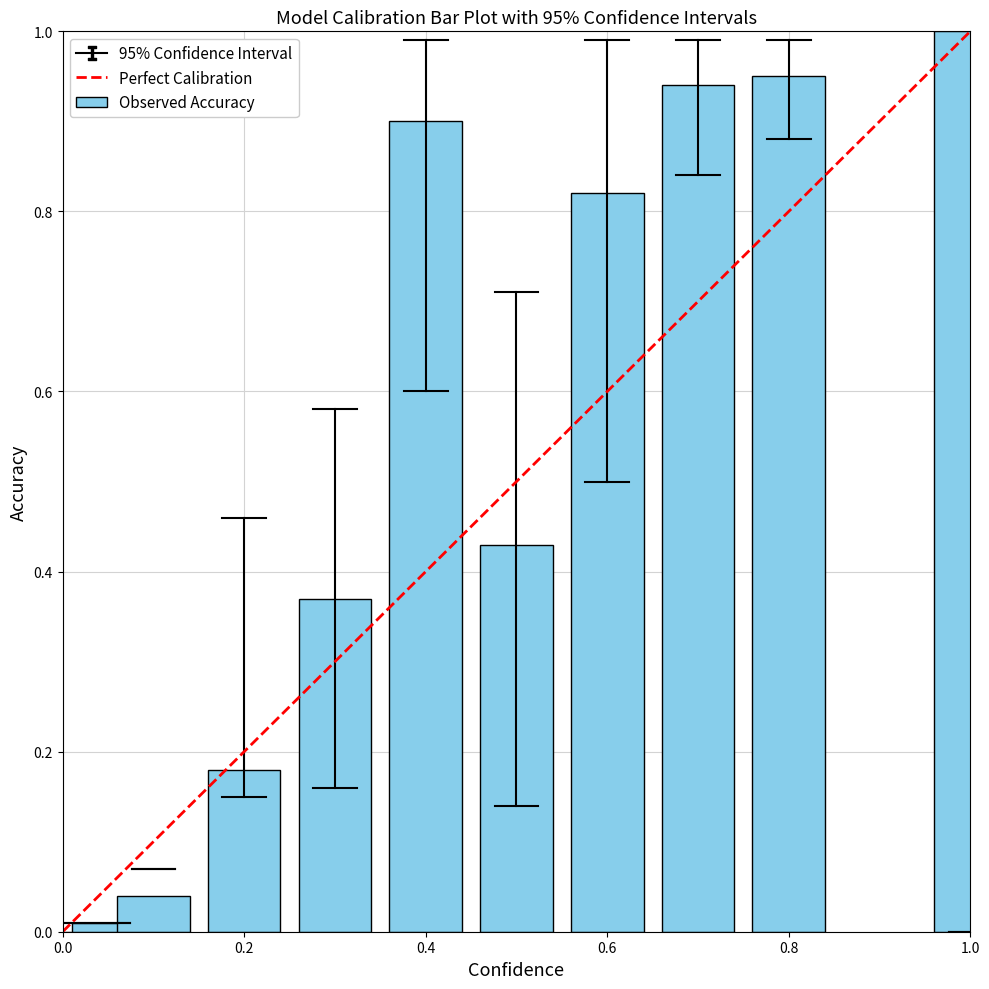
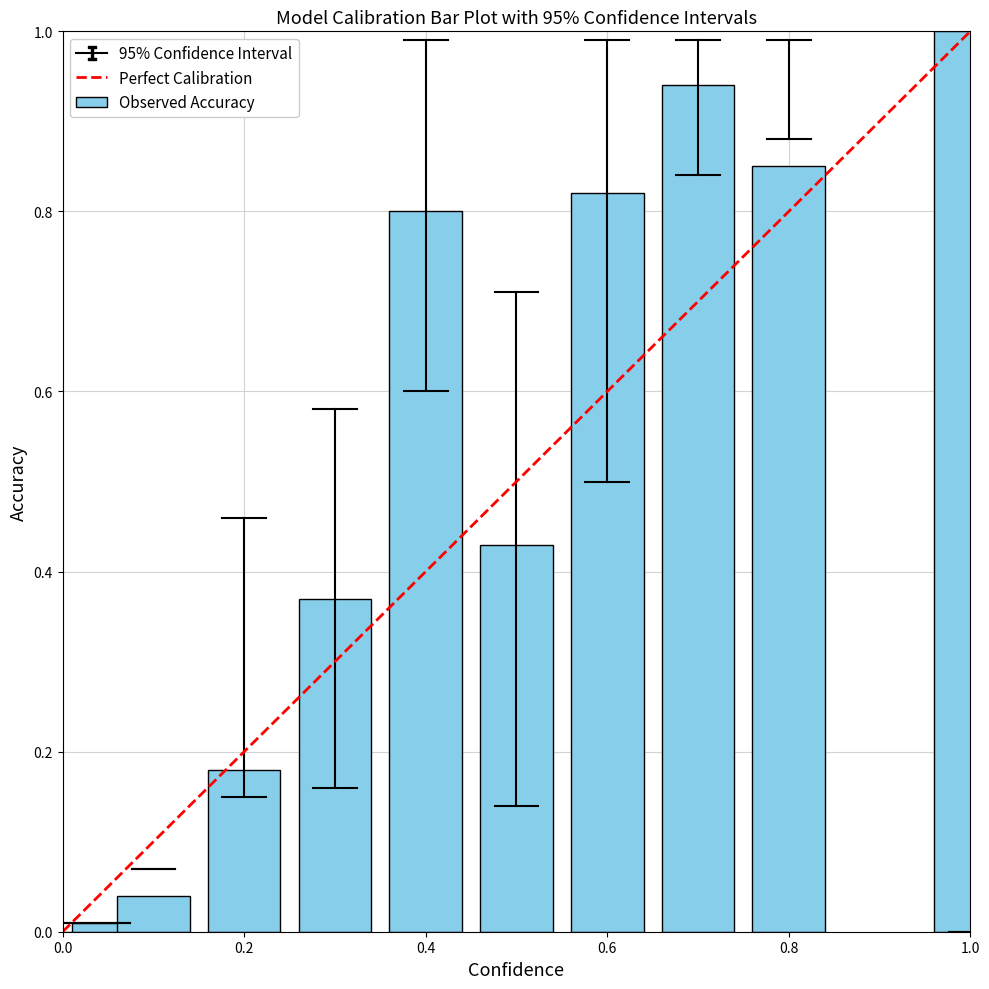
Observed Accuracy, 0.4: 0.9 -> 0.8
Observed Accuracy, 0.8: 0.95 -> 0.85
